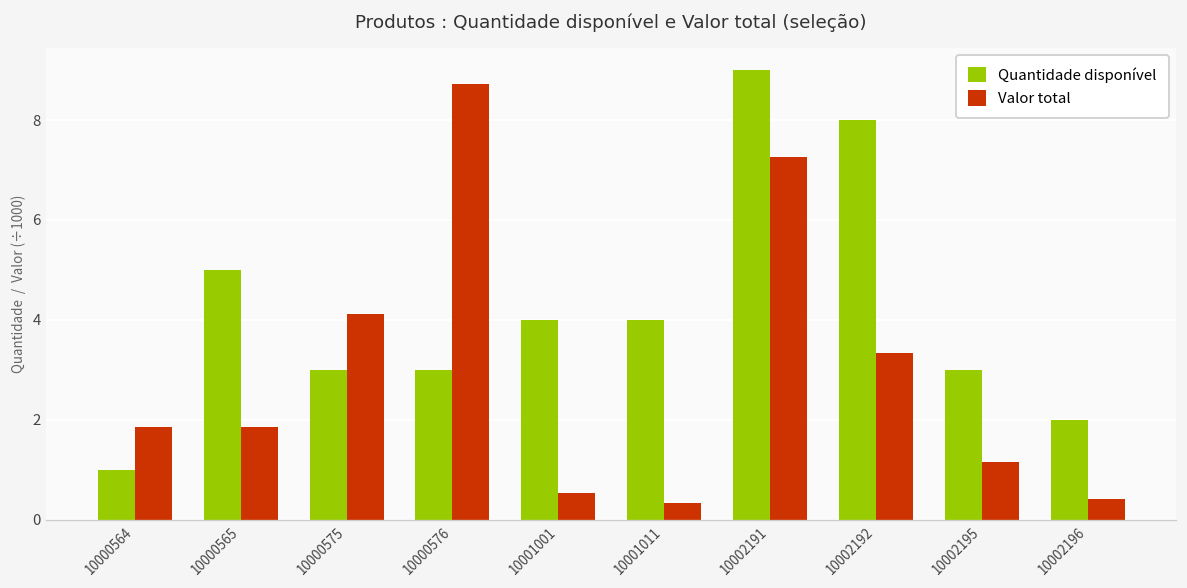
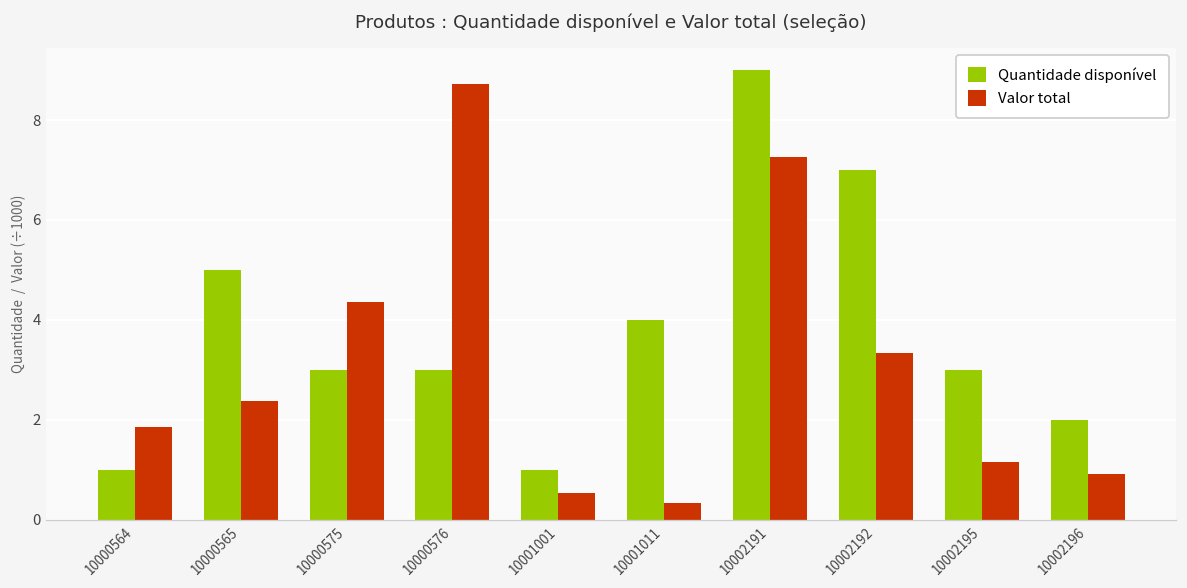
Valor total, 10000565: 1.9 -> 2.4
Valor total, 10000575: 4.1 -> 4.4
Quantidade disponível, 10001001: 4 -> 1
Quantidade disponível, 10002192: 8 -> 7
Valor total, 10002196: 0.4 -> 0.9
